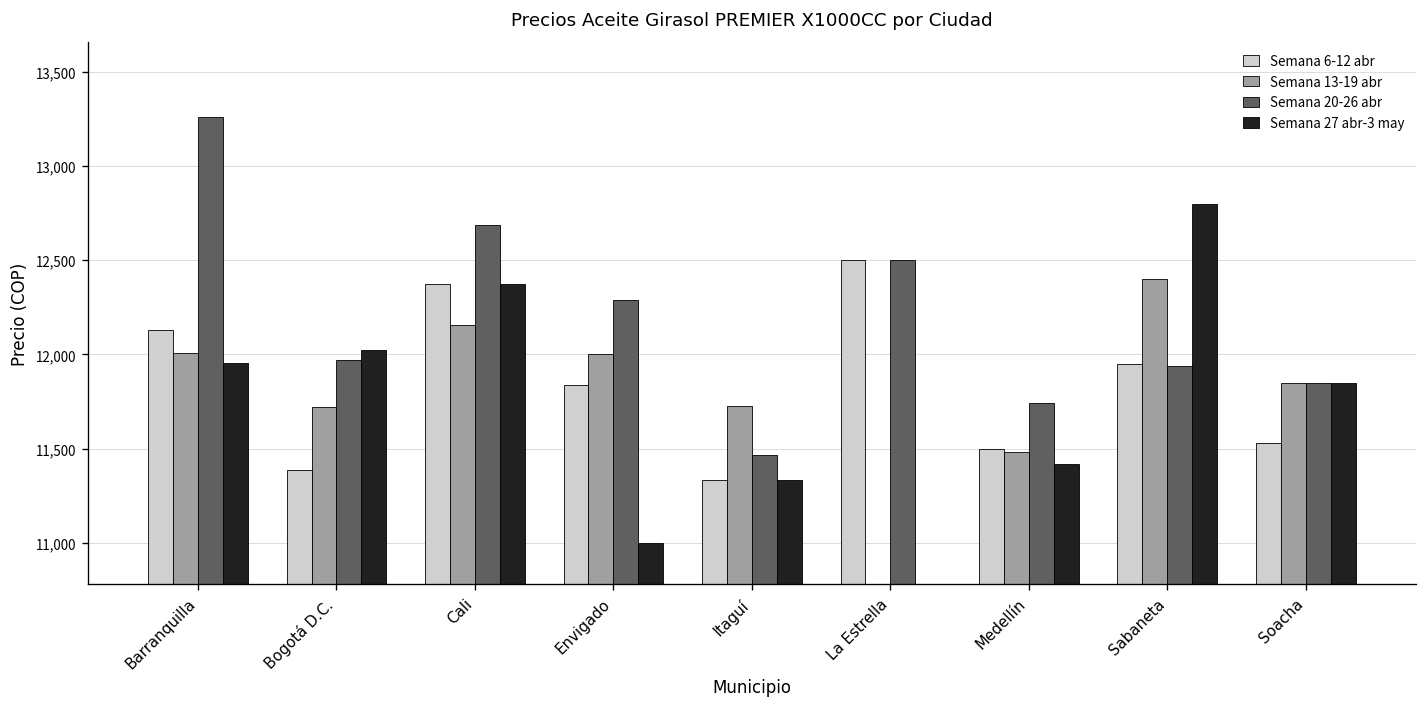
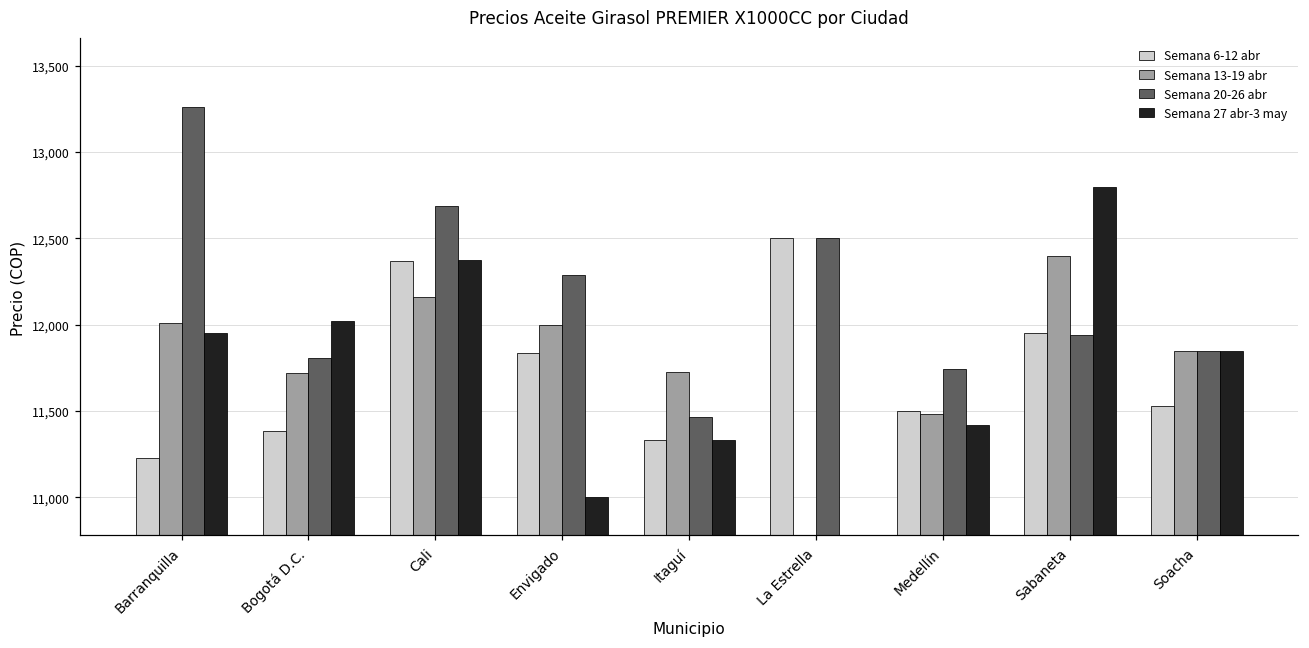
Semana 6-12 abr, Barranquilla: 12,130 -> 11,230
Semana 20-26 abr, Bogotá D.C.: 11,970 -> 11,810
